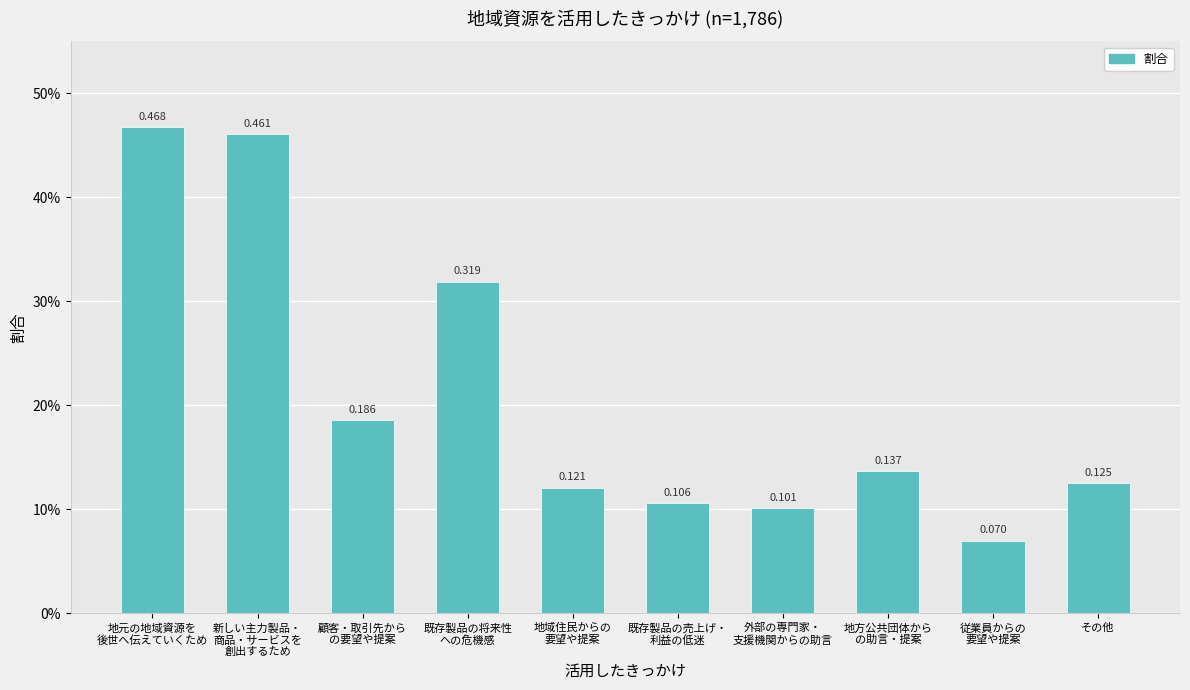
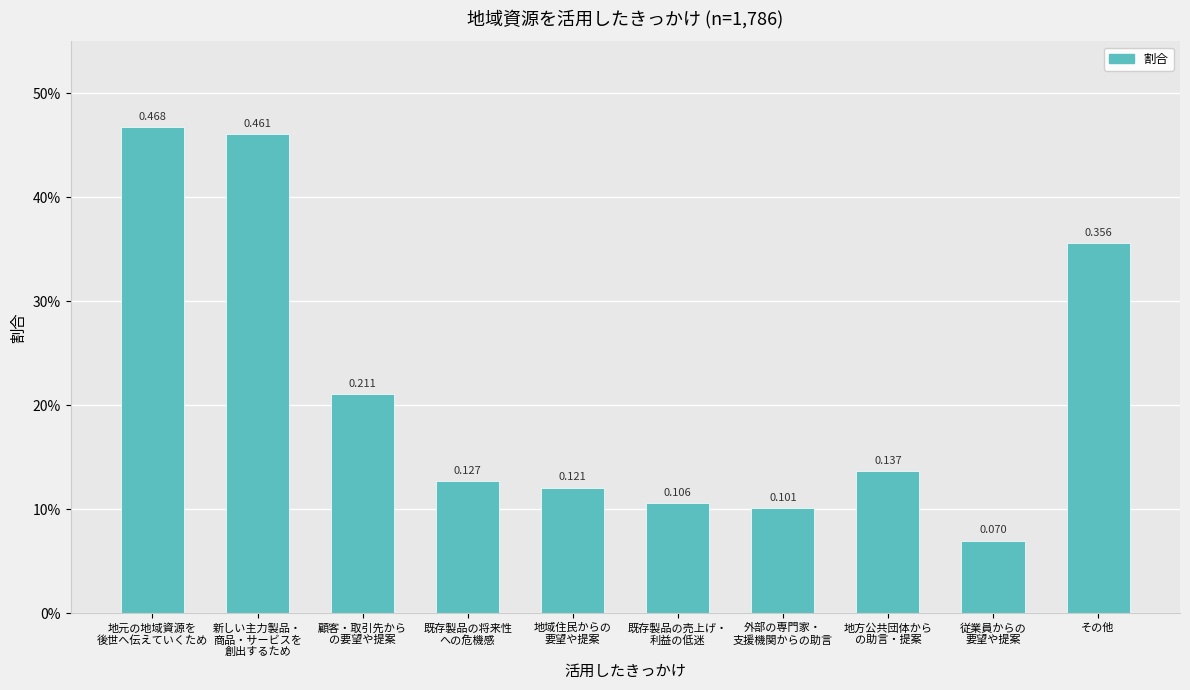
顧客・取引先から の要望や提案: 0.186 -> 0.211
既存製品の将来性 への危機感: 0.319 -> 0.127
その他: 0.125 -> 0.356
